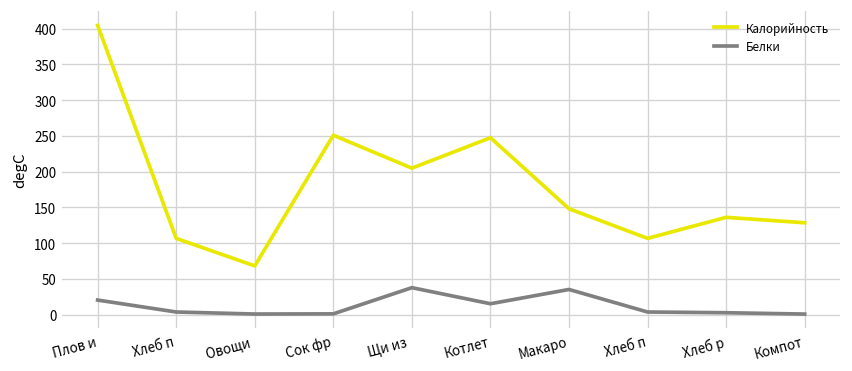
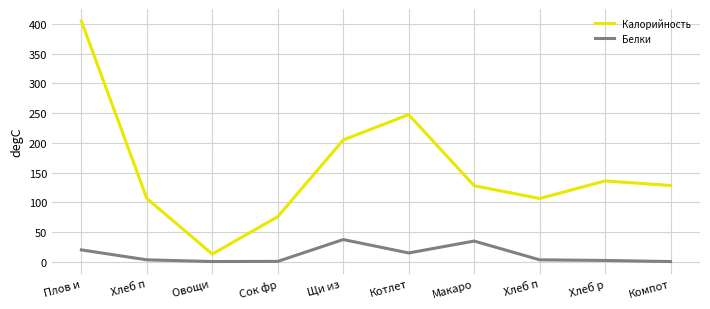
Калорийность, Овощи: 70 -> 10
Калорийность, Сок фр: 250 -> 80
Калорийность, Макаро: 150 -> 130
